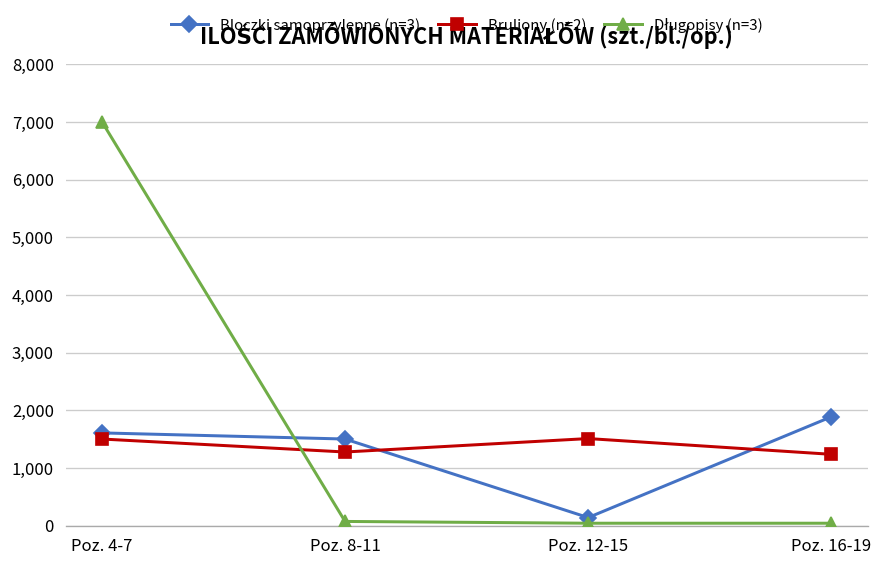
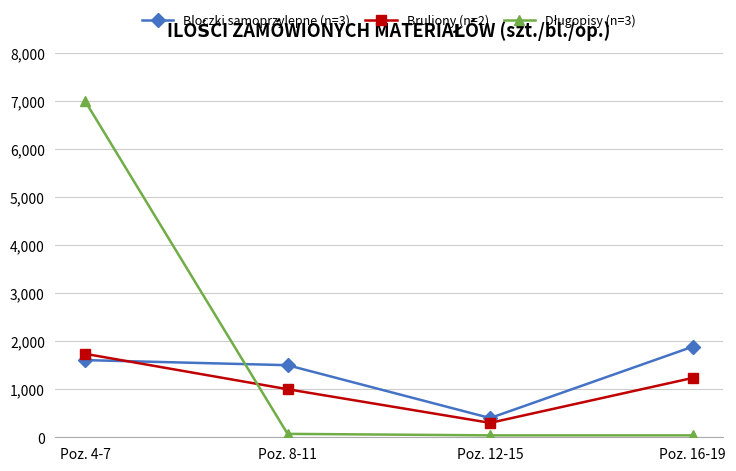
Bruliony (n=2), Poz. 4-7: 1,500 -> 1,700
Bruliony (n=2), Poz. 8-11: 1,300 -> 1,000
Bloczki samoprzylepne (n=3), Poz. 12-15: 100 -> 400
Bruliony (n=2), Poz. 12-15: 1,500 -> 300
